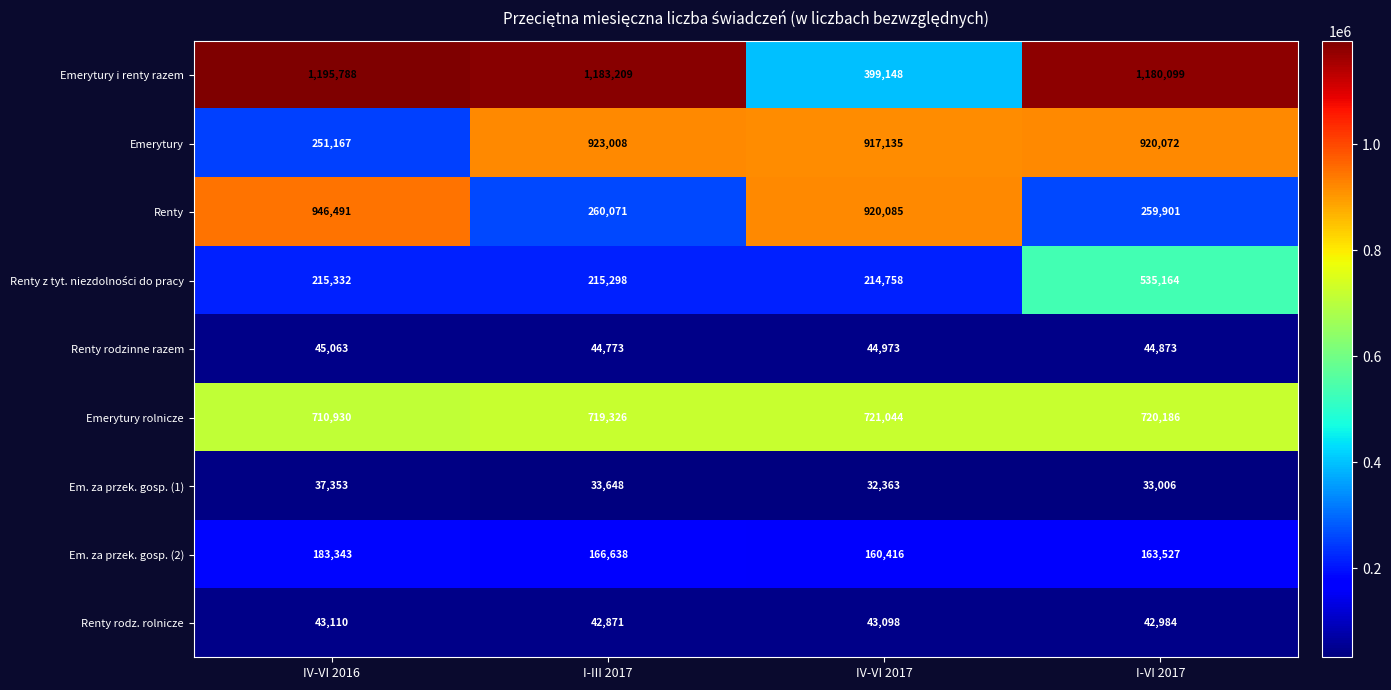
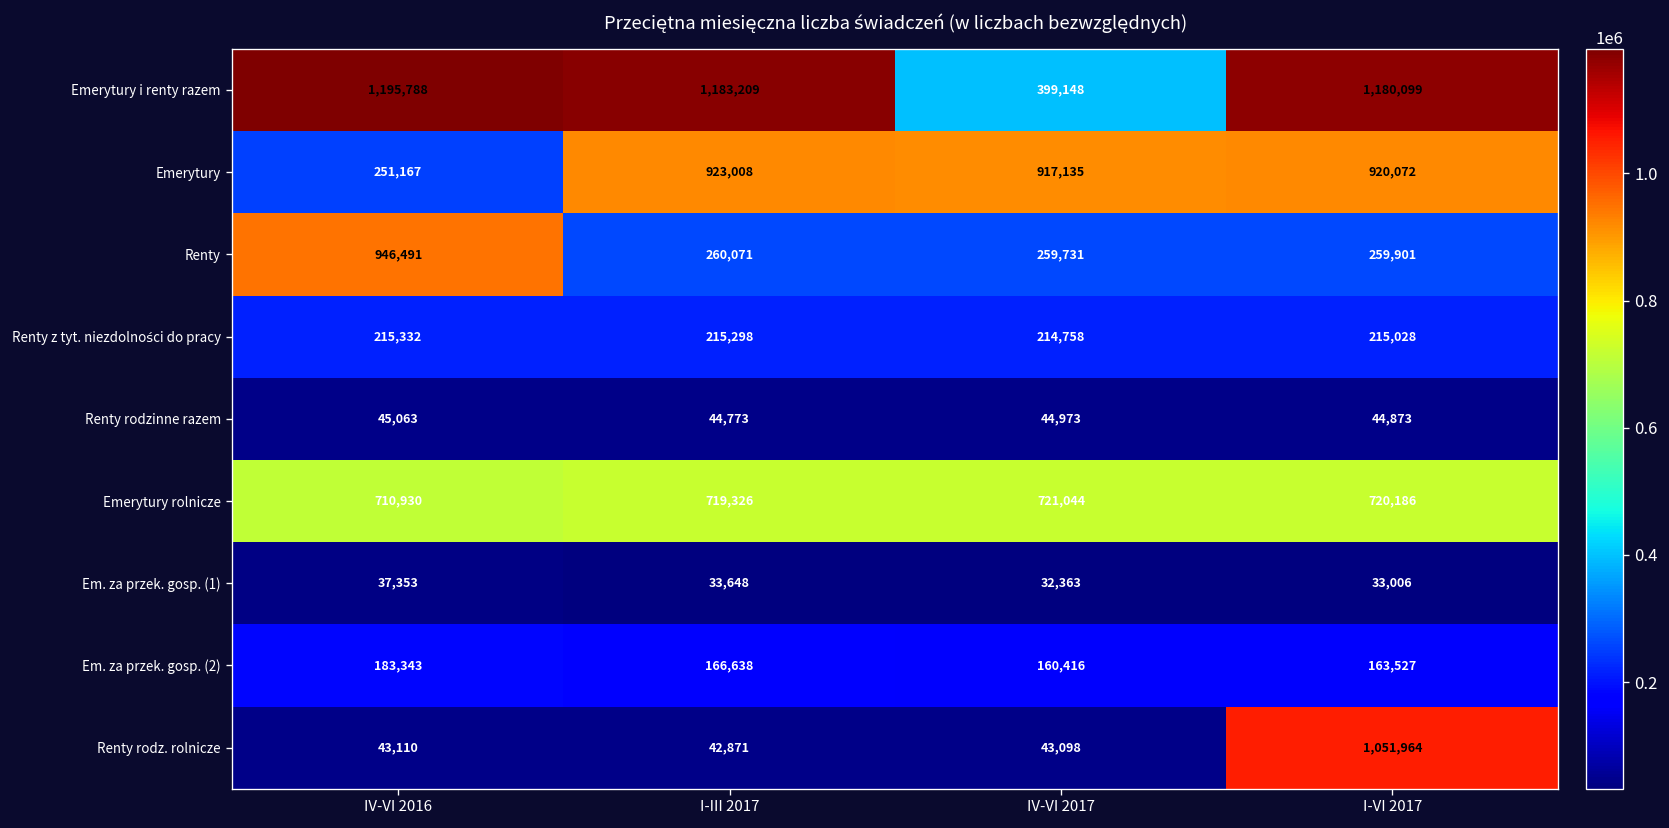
Renty, IV-VI 2017: 920,085 -> 259,731
Renty z tyt. niezdolności do pracy, I-VI 2017: 535,164 -> 215,028
Renty rodz. rolnicze, I-VI 2017: 42,984 -> 1,051,964
